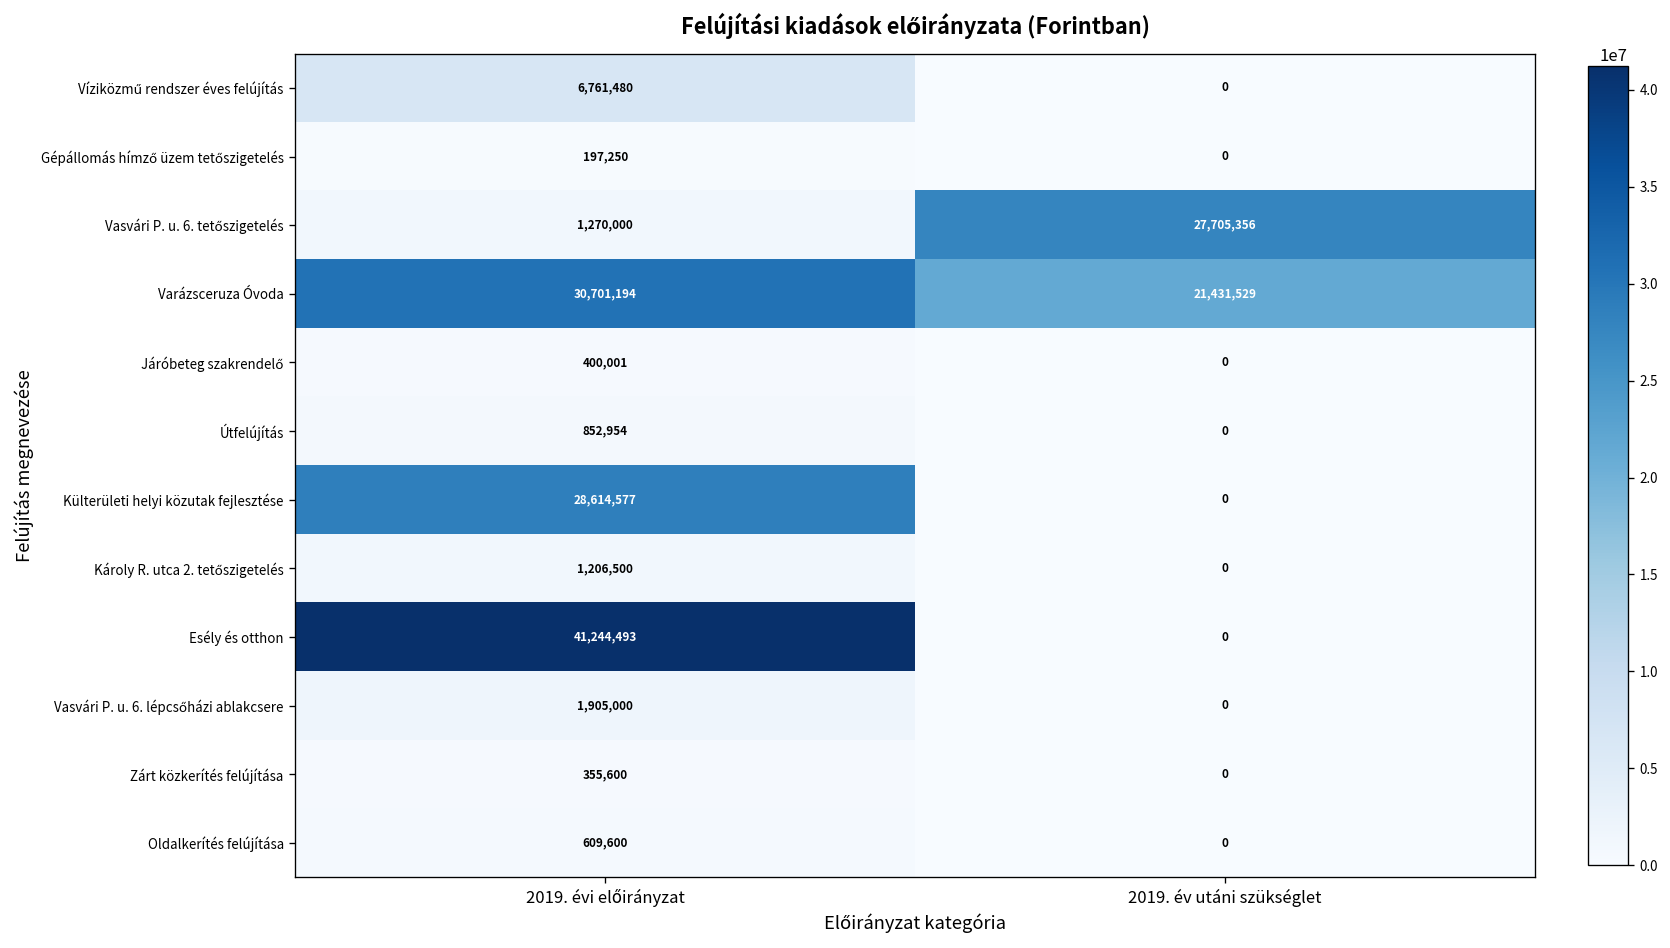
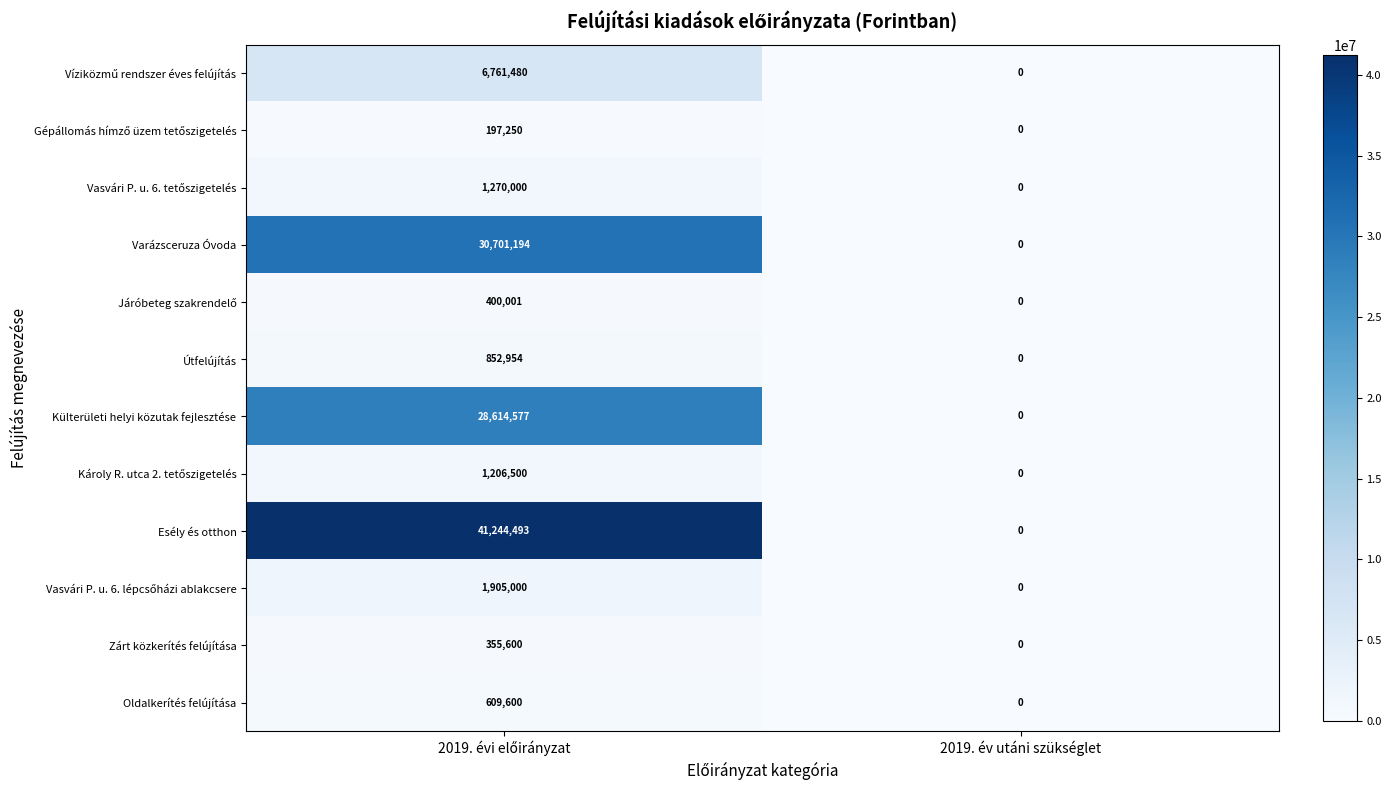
Vasvári P. u. 6. tetőszigetelés, 2019. év utáni szükséglet: 27,705,356 -> 0
Varázsceruza Óvoda, 2019. év utáni szükséglet: 21,431,529 -> 0
